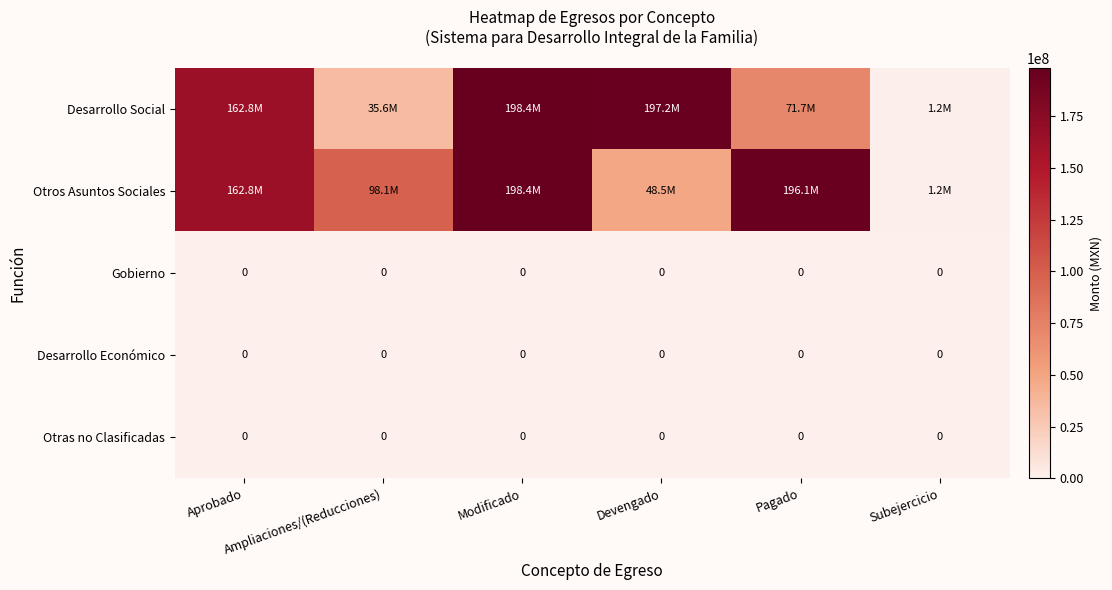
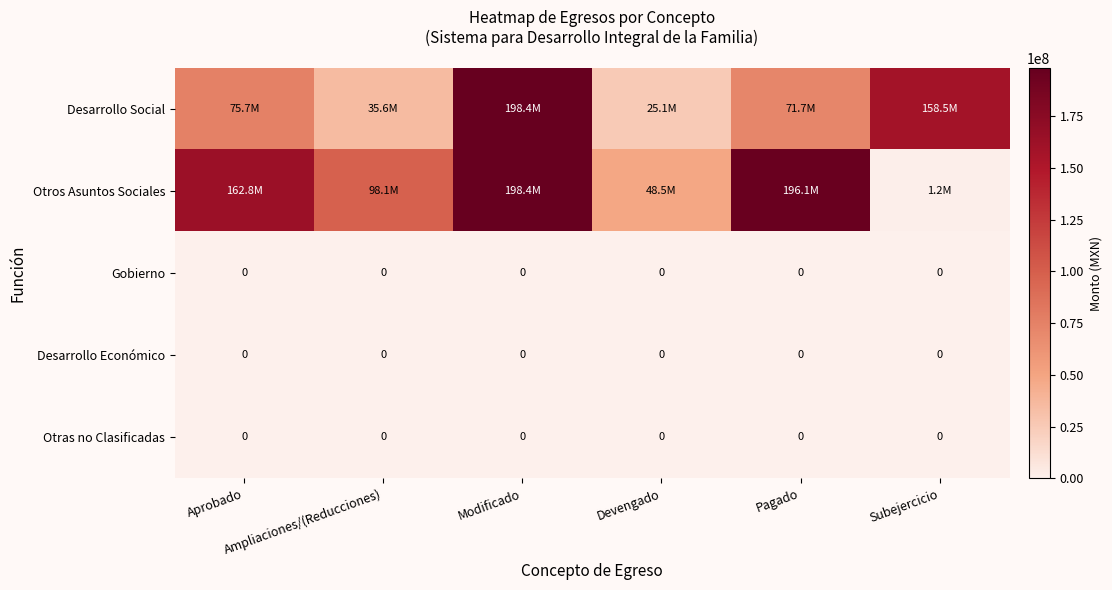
Desarrollo Social, Aprobado: 162.8M -> 75.7M
Desarrollo Social, Devengado: 197.2M -> 25.1M
Desarrollo Social, Subejercicio: 1.2M -> 158.5M
